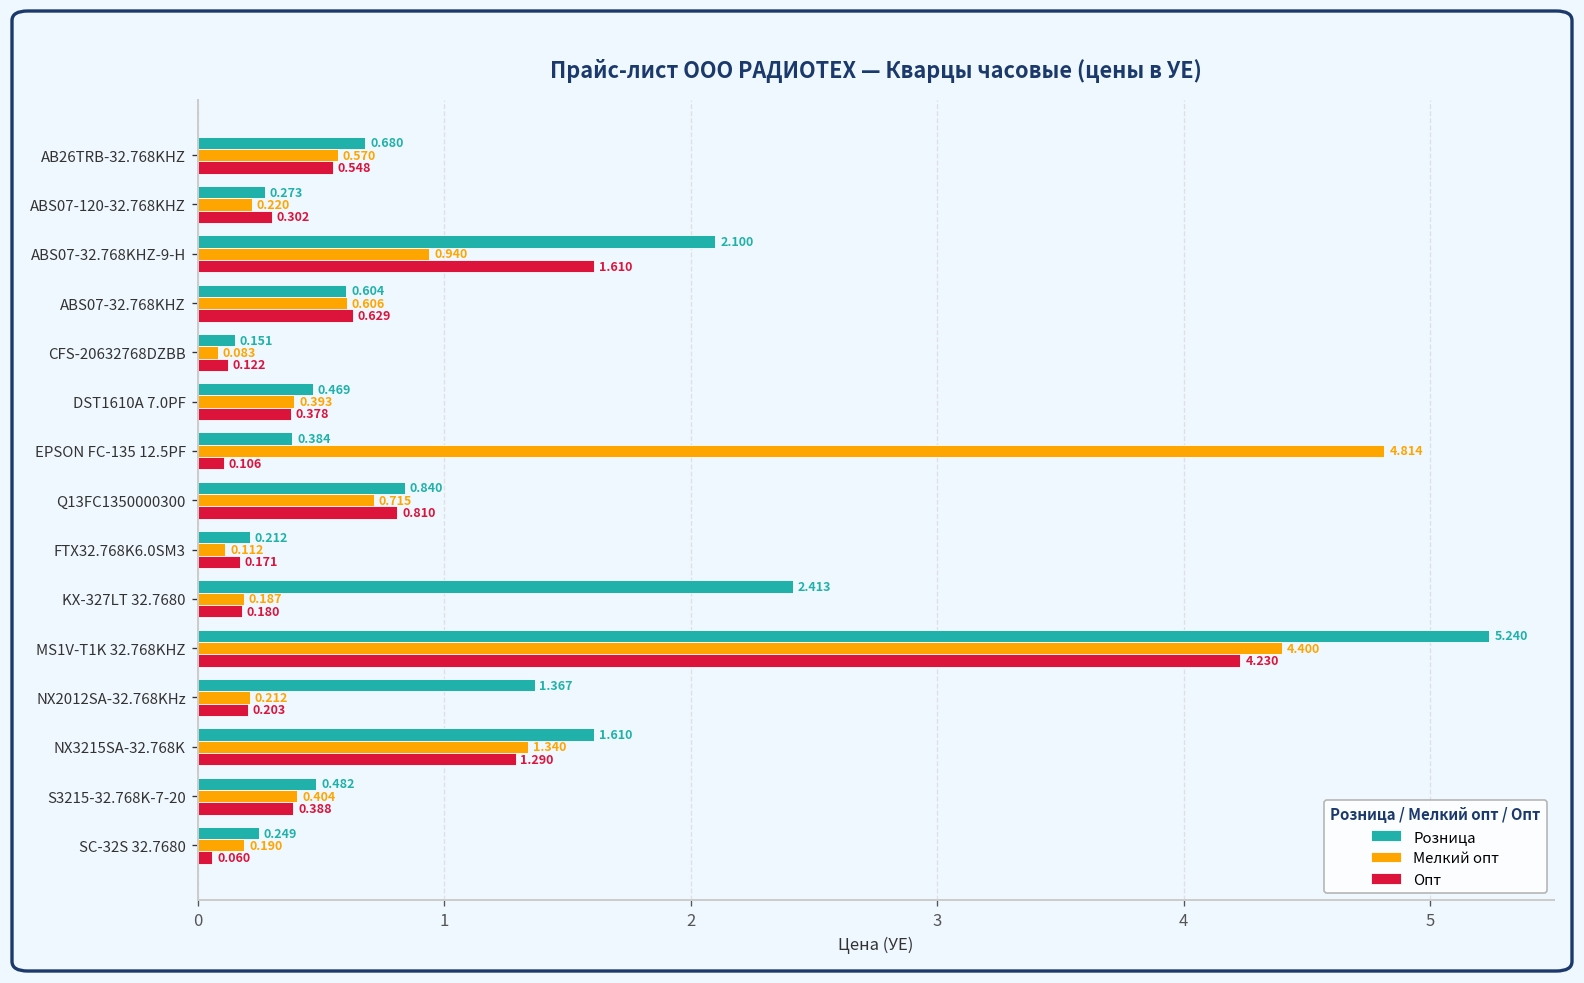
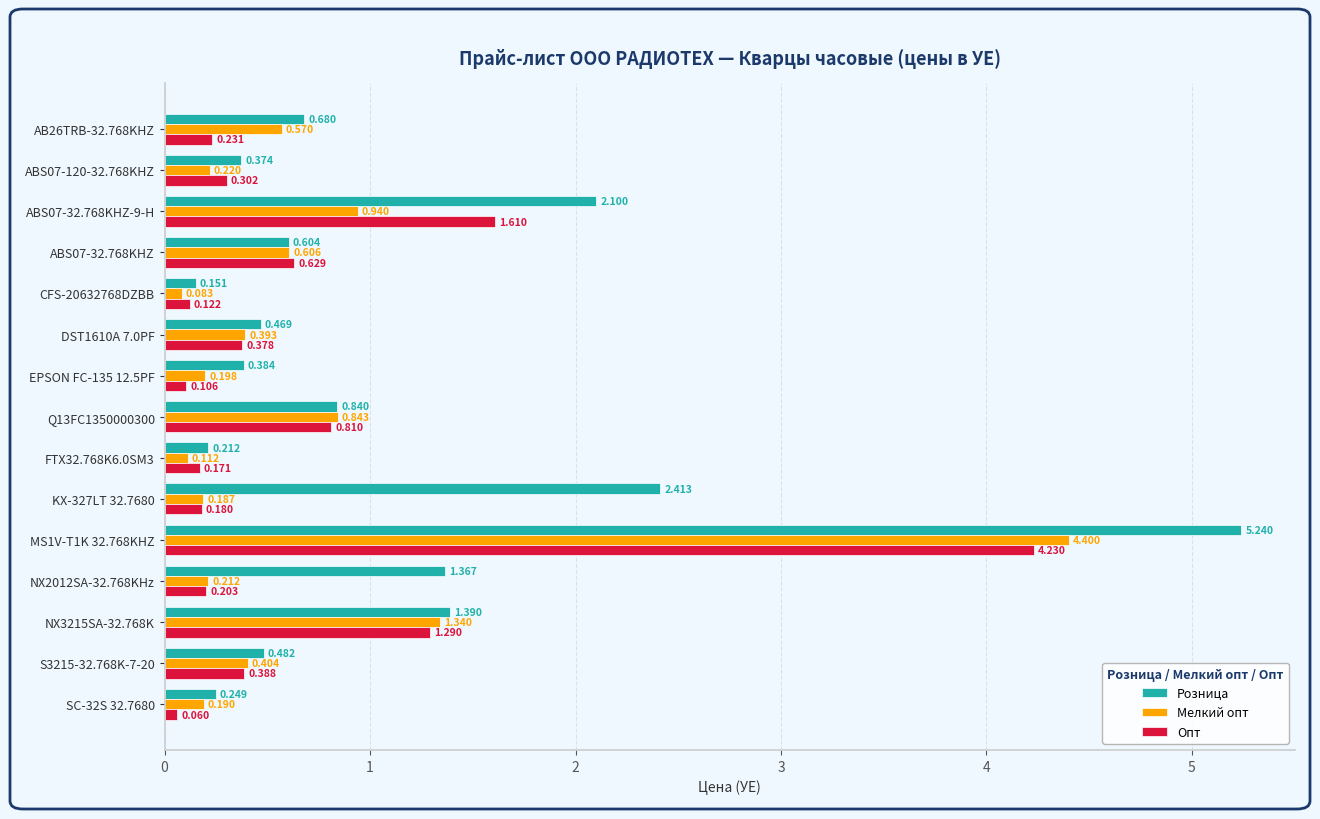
Опт, AB26TRB-32.768KHZ: 0.548 -> 0.231
Розница, ABS07-120-32.768KHZ: 0.273 -> 0.374
Мелкий опт, EPSON FC-135 12.5PF: 4.814 -> 0.198
Мелкий опт, Q13FC1350000300: 0.715 -> 0.843
Розница, NX3215SA-32.768K: 1.610 -> 1.390
